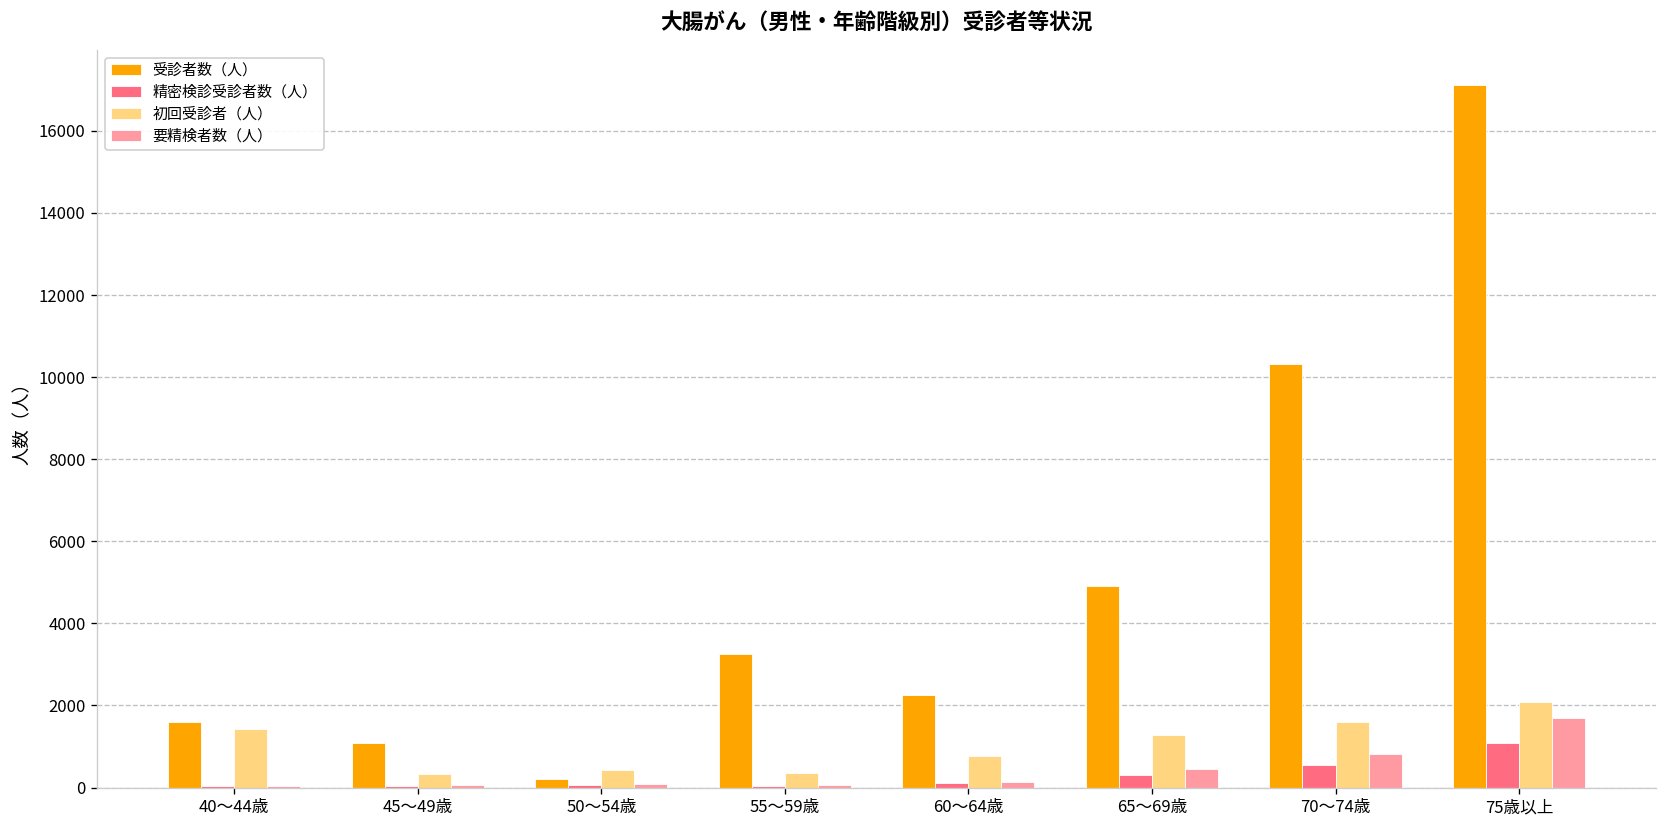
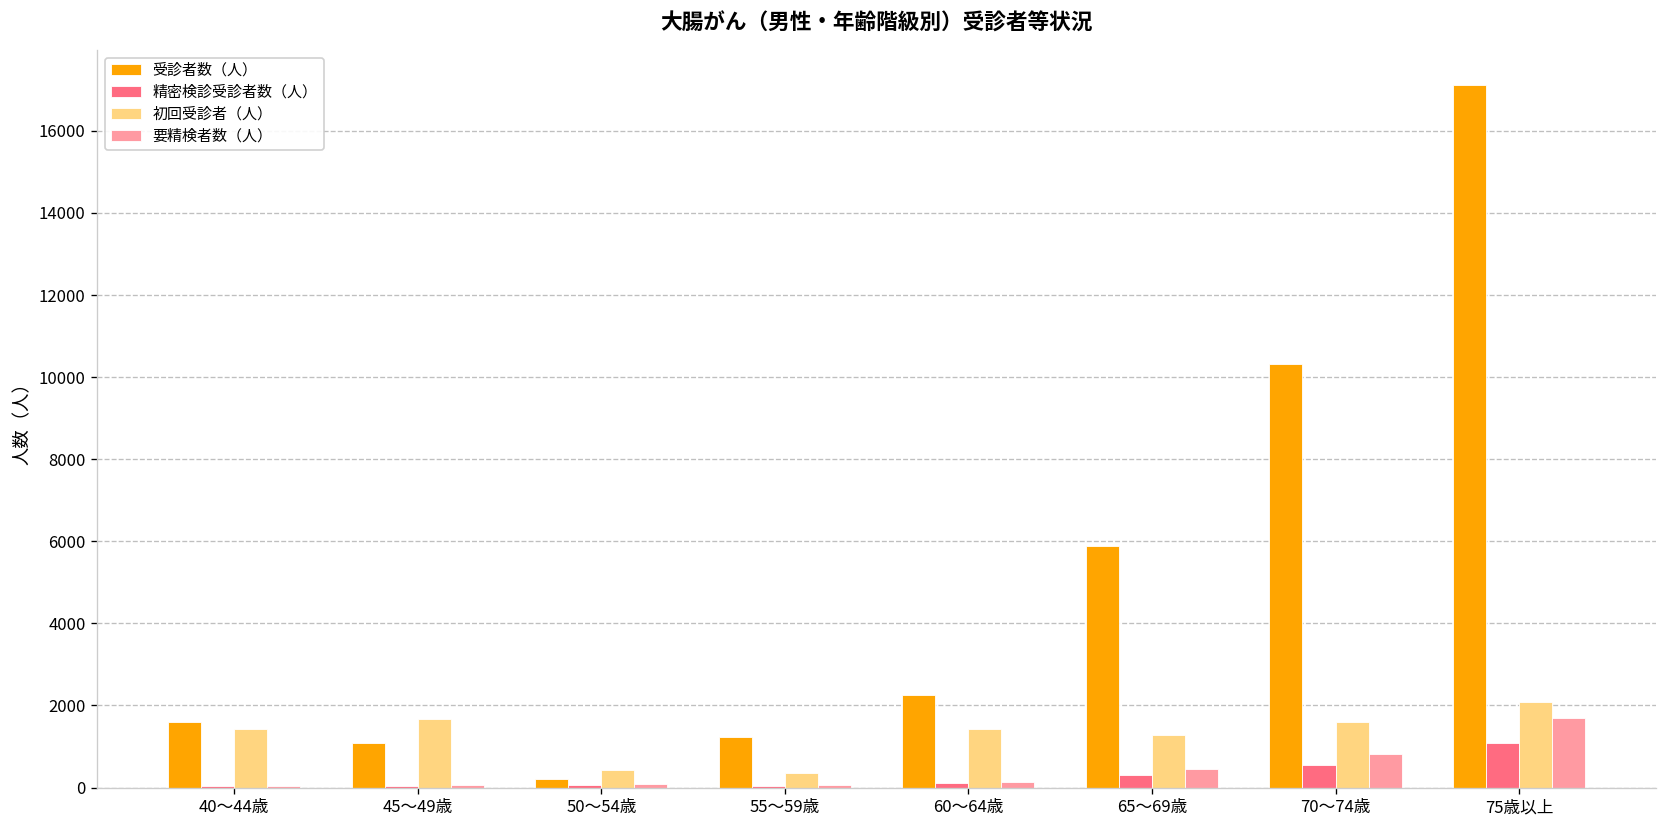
初回受診者（人）, 45～49歳: 300 -> 1700
受診者数（人）, 55～59歳: 3300 -> 1200
初回受診者（人）, 60～64歳: 800 -> 1400
受診者数（人）, 65～69歳: 4900 -> 5900
